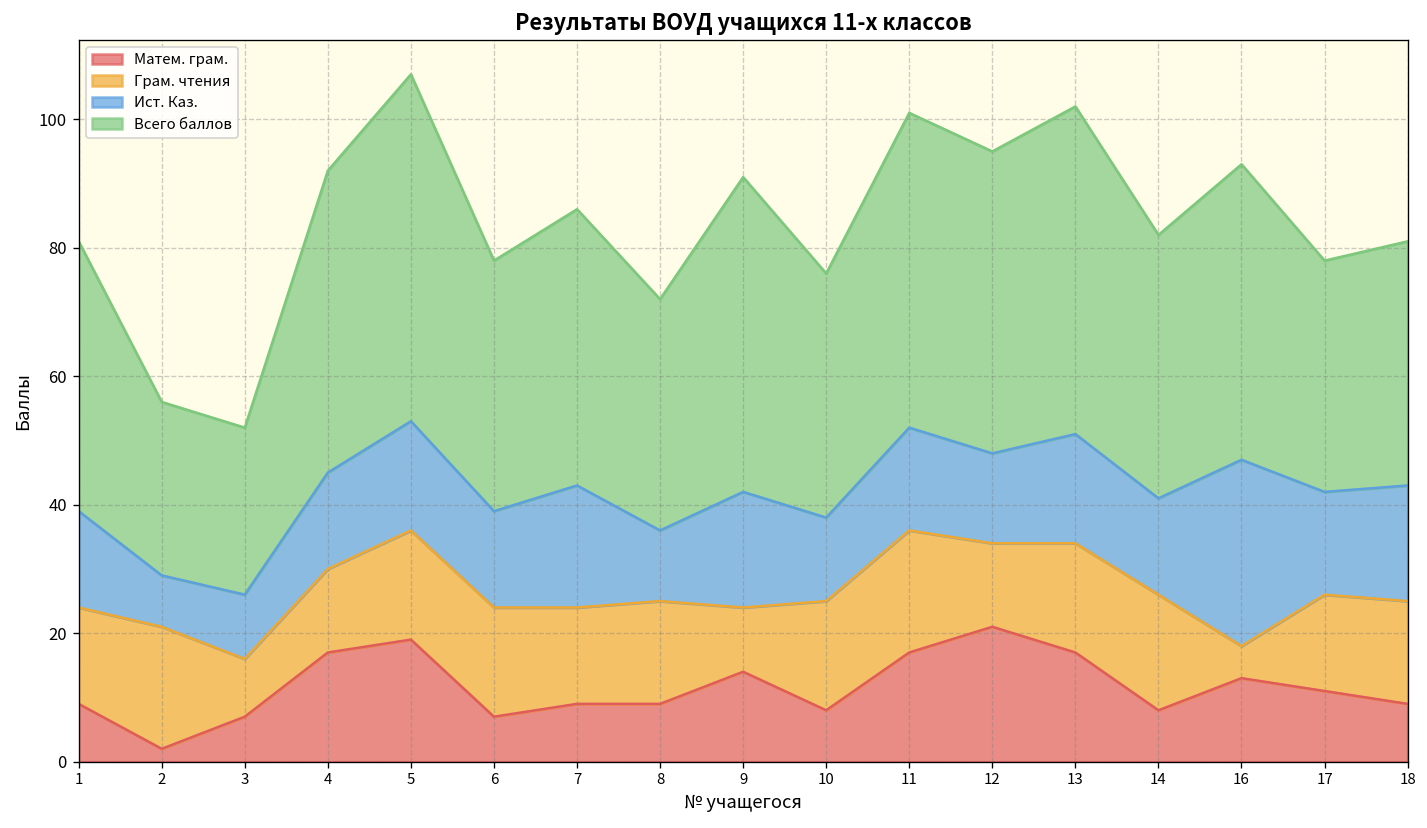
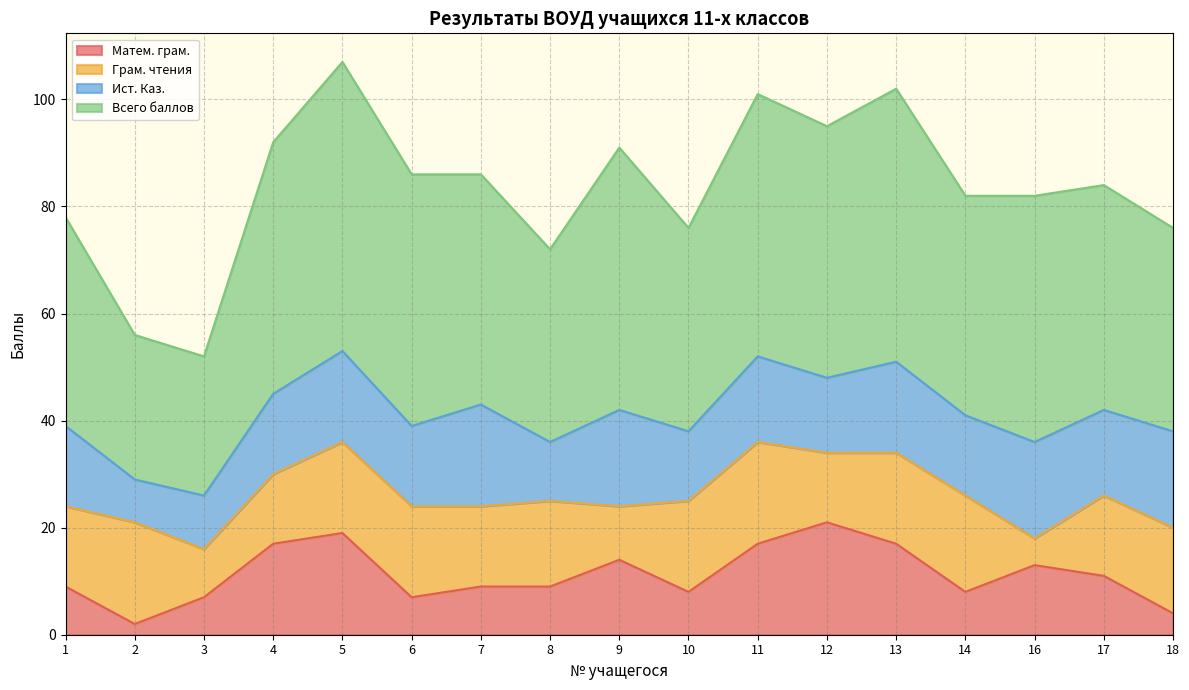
Всего баллов, 1: 42 -> 39
Всего баллов, 6: 39 -> 47
Ист. Каз., 16: 29 -> 18
Всего баллов, 17: 36 -> 42
Матем. грам., 18: 9 -> 4
